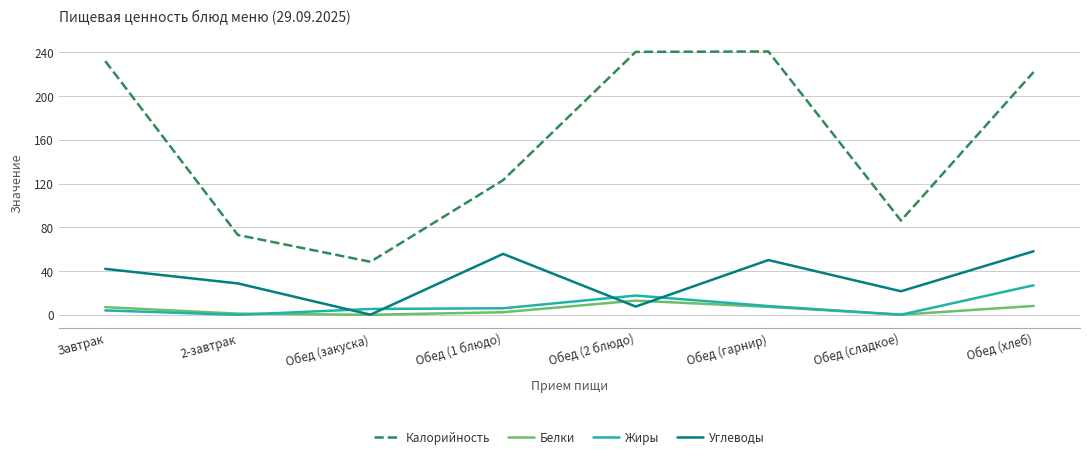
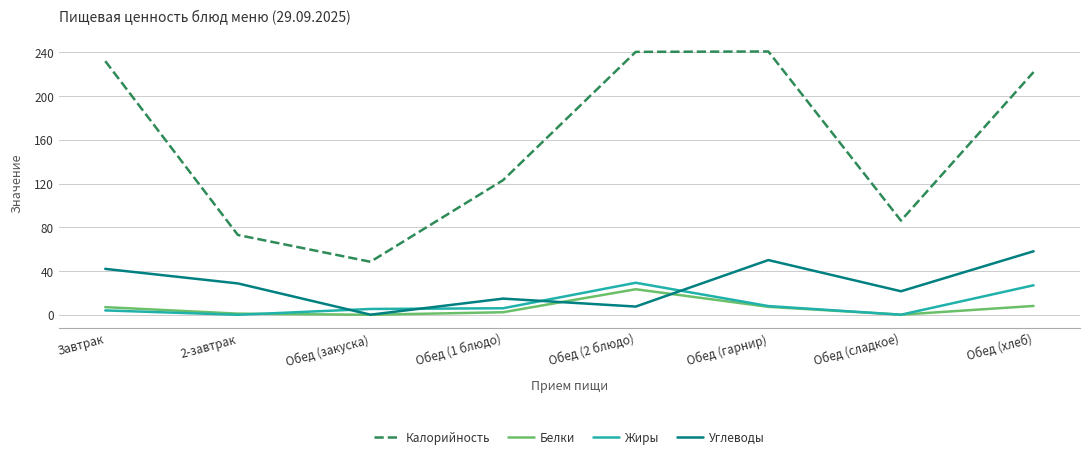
Углеводы, Обед (1 блюдо): 56 -> 15
Белки, Обед (2 блюдо): 13 -> 23
Жиры, Обед (2 блюдо): 18 -> 29
